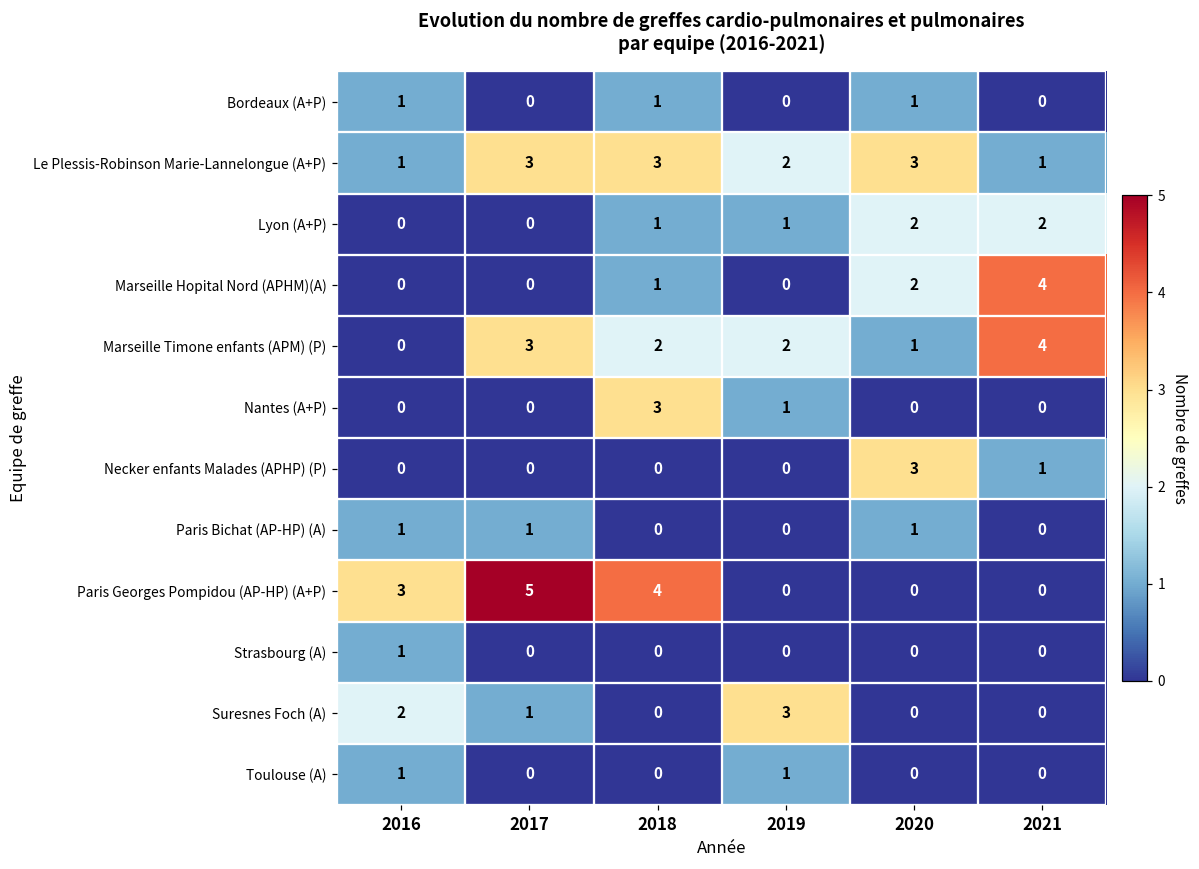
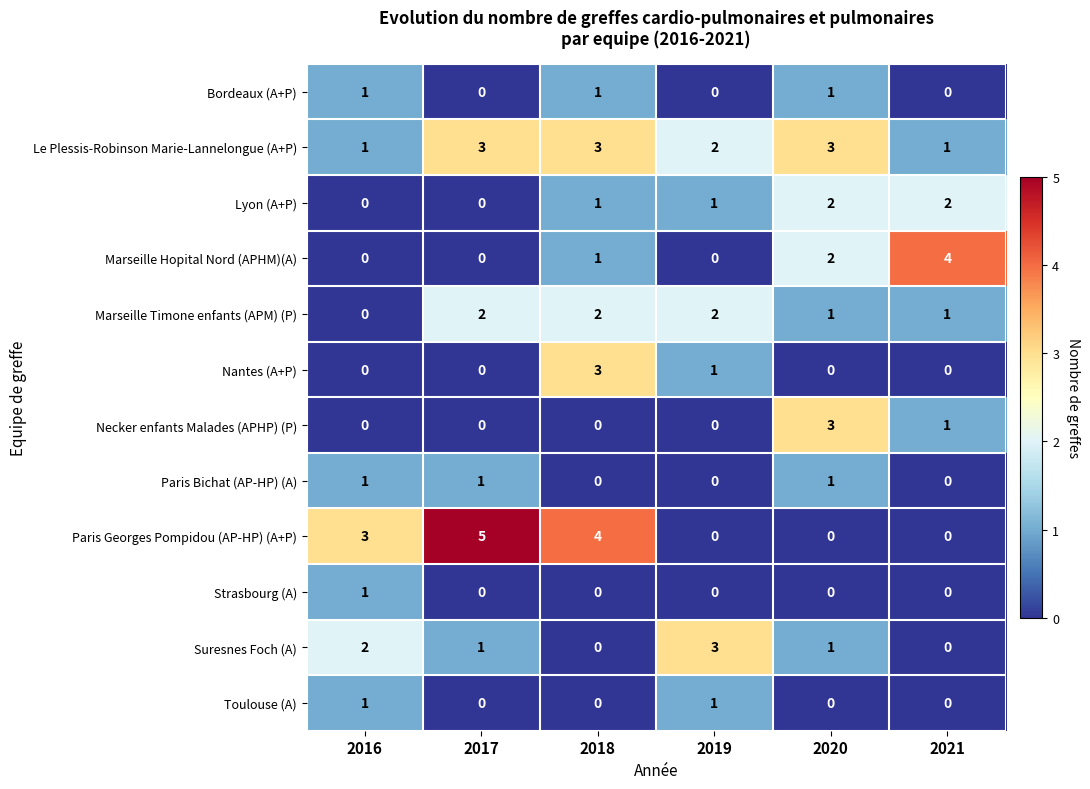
Marseille Timone enfants (APM) (P), 2017: 3 -> 2
Marseille Timone enfants (APM) (P), 2021: 4 -> 1
Suresnes Foch (A), 2020: 0 -> 1
